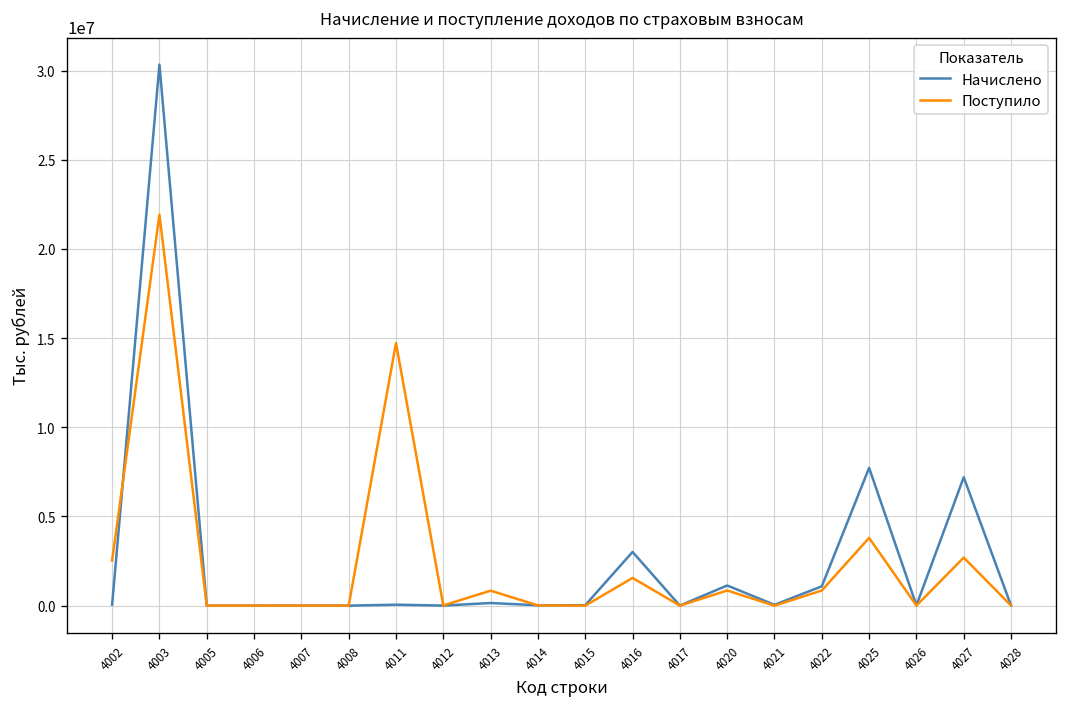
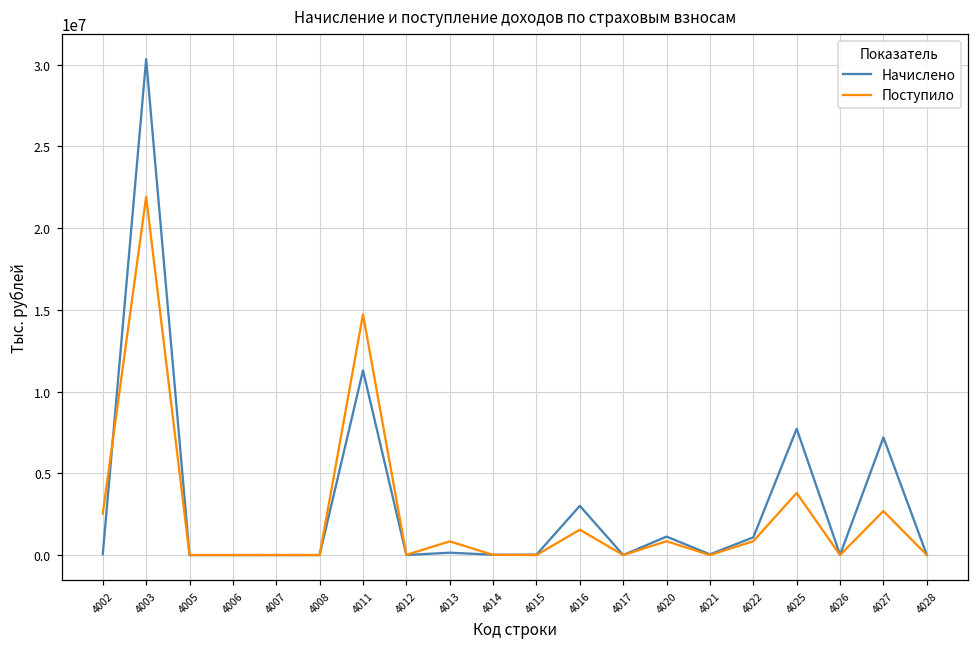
Начислено, 4011: 100000 -> 11300000
